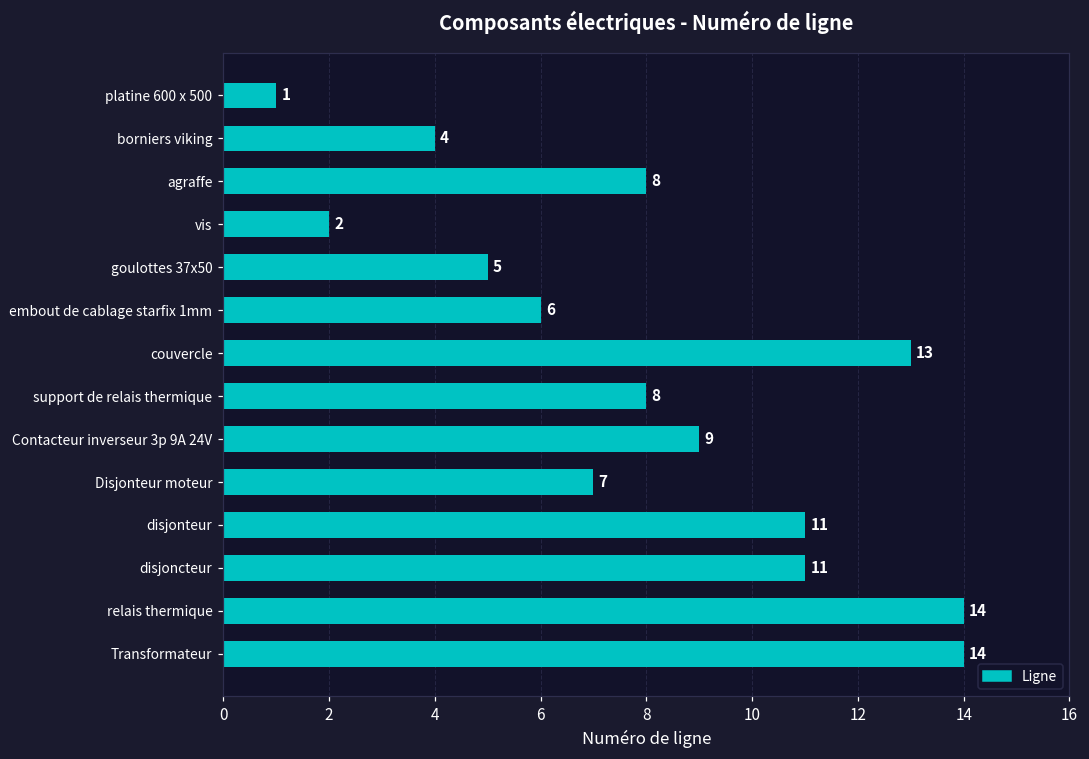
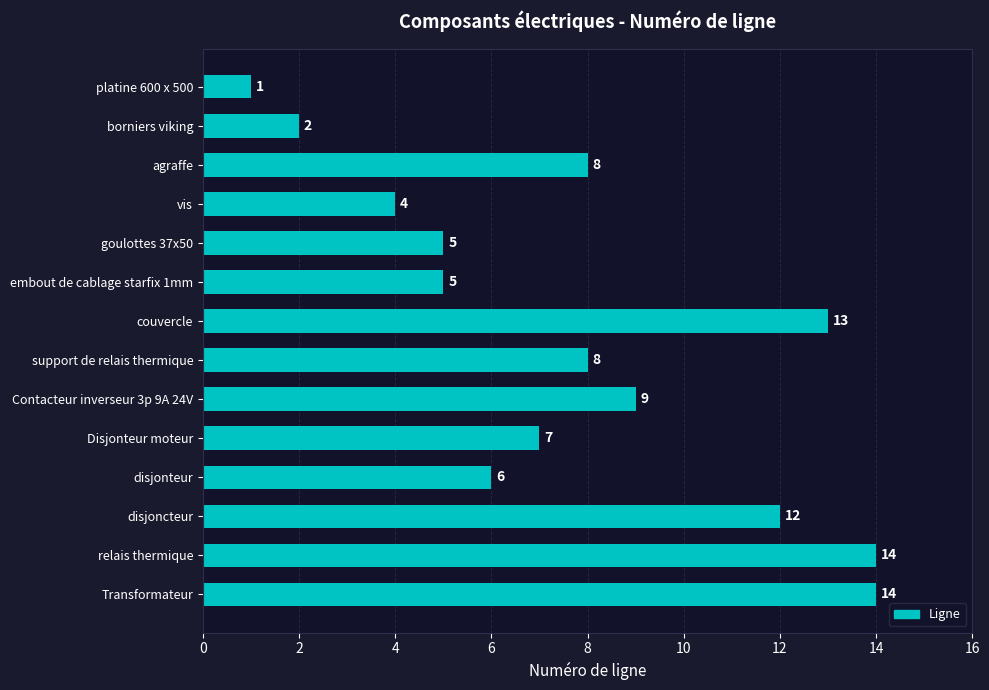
borniers viking: 4 -> 2
vis: 2 -> 4
embout de cablage starfix 1mm: 6 -> 5
disjonteur: 11 -> 6
disjoncteur: 11 -> 12
